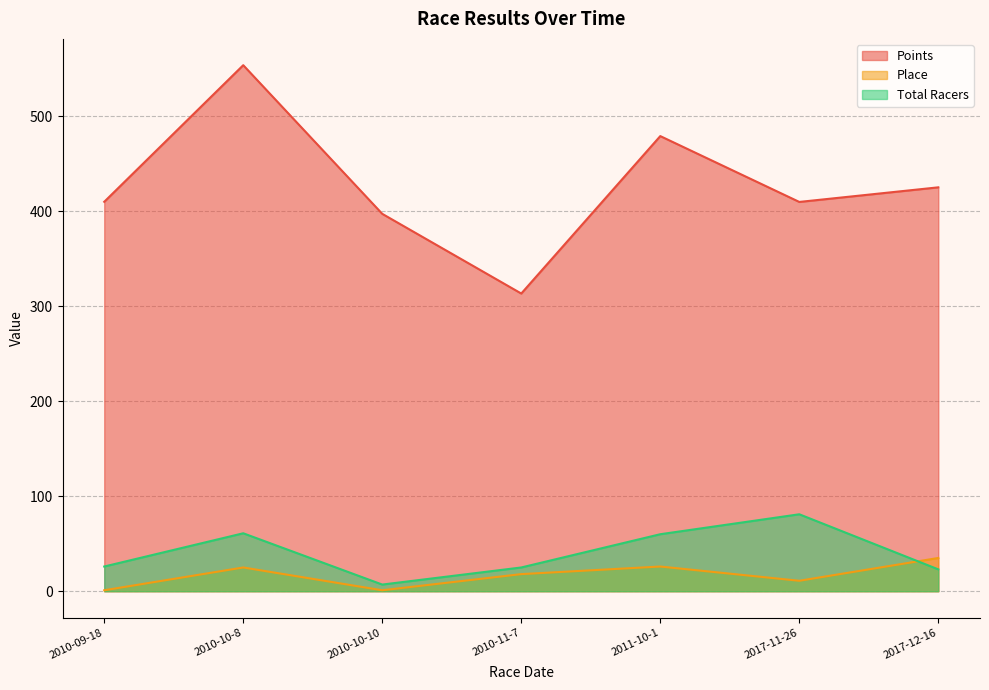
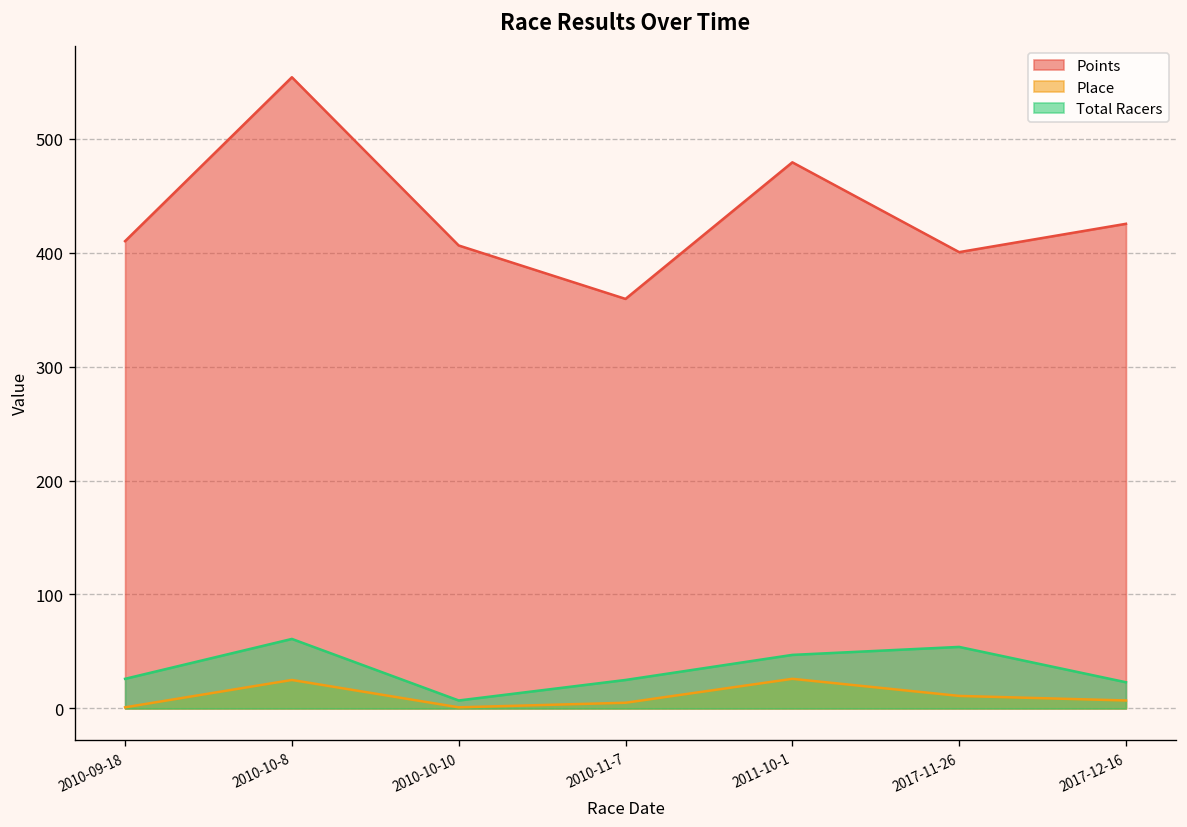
Points, 2010-10-10: 400 -> 410
Points, 2010-11-7: 310 -> 360
Place, 2010-11-7: 20 -> 10
Total Racers, 2011-10-1: 60 -> 50
Points, 2017-11-26: 410 -> 400
Total Racers, 2017-11-26: 80 -> 50
Place, 2017-12-16: 40 -> 10
